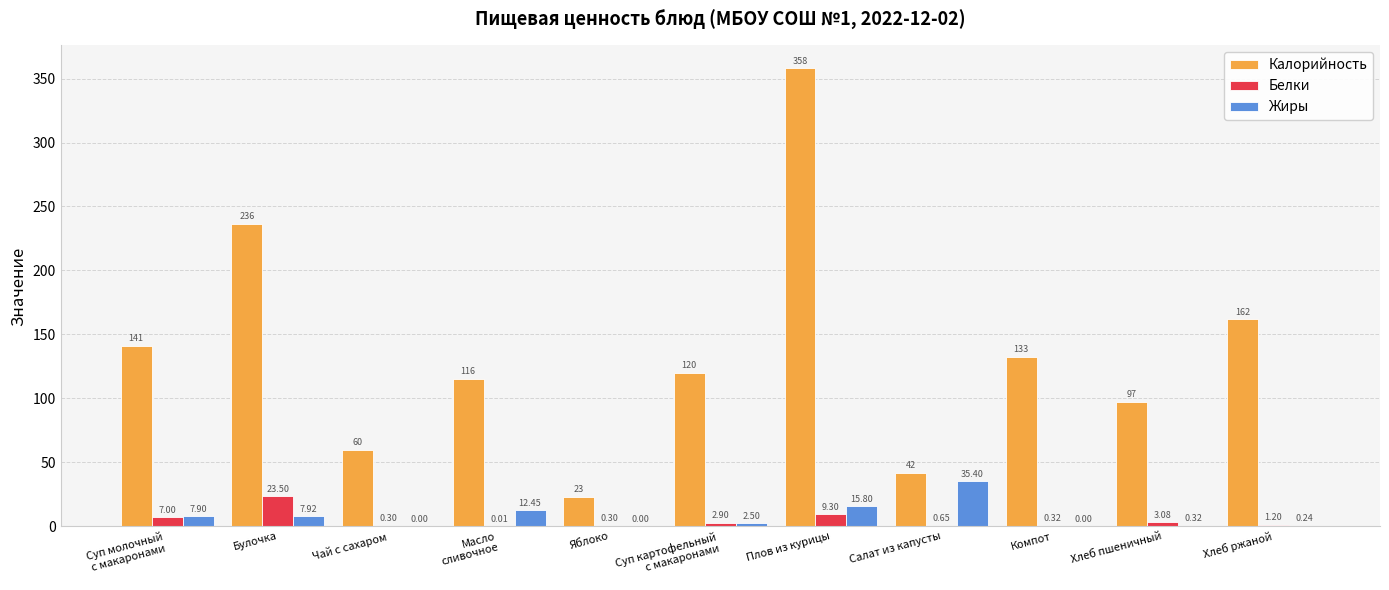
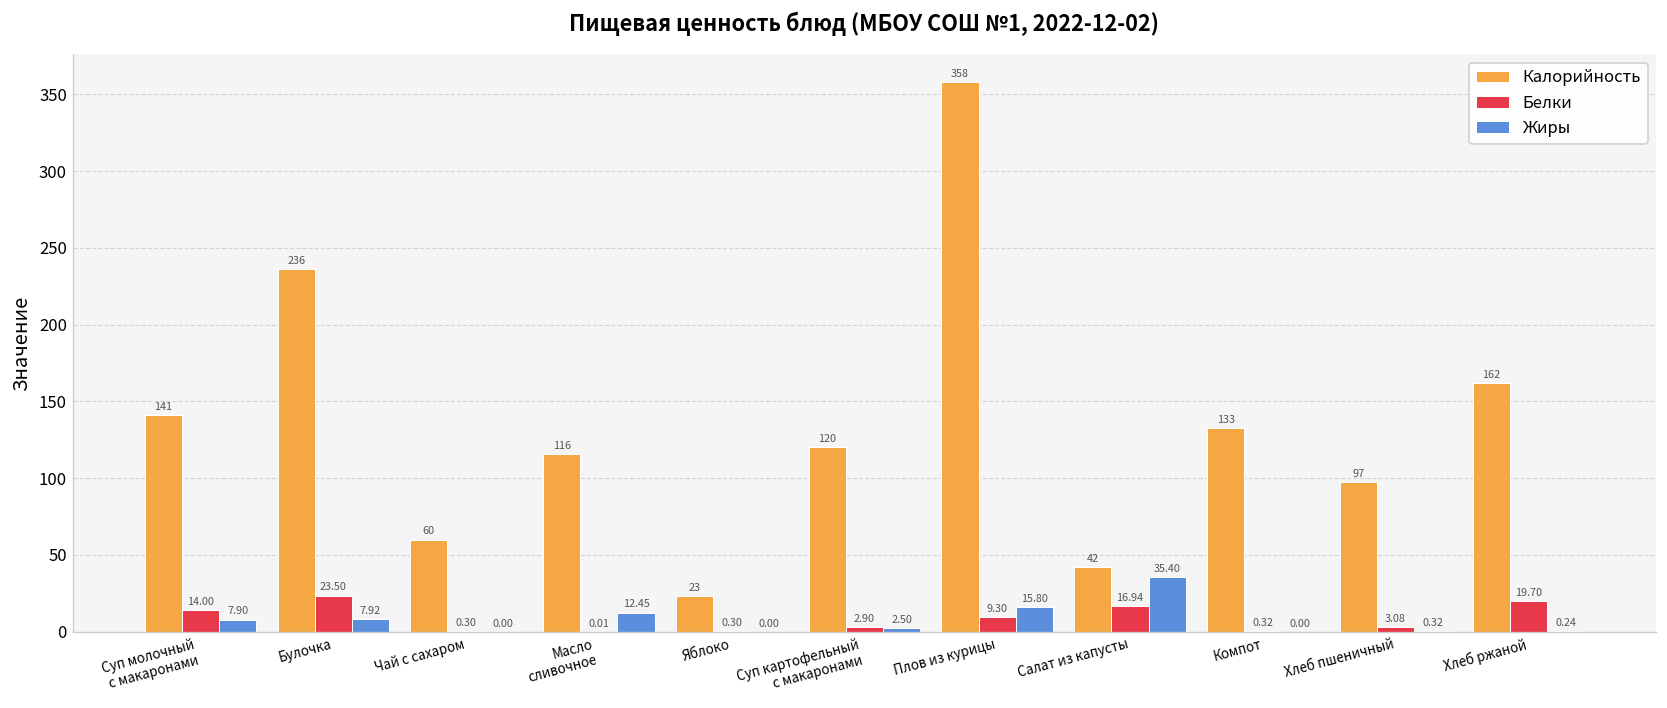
Белки, Суп молочный с макаронами: 7.00 -> 14.00
Белки, Салат из капусты: 0.65 -> 16.94
Белки, Хлеб ржаной: 1.20 -> 19.70
